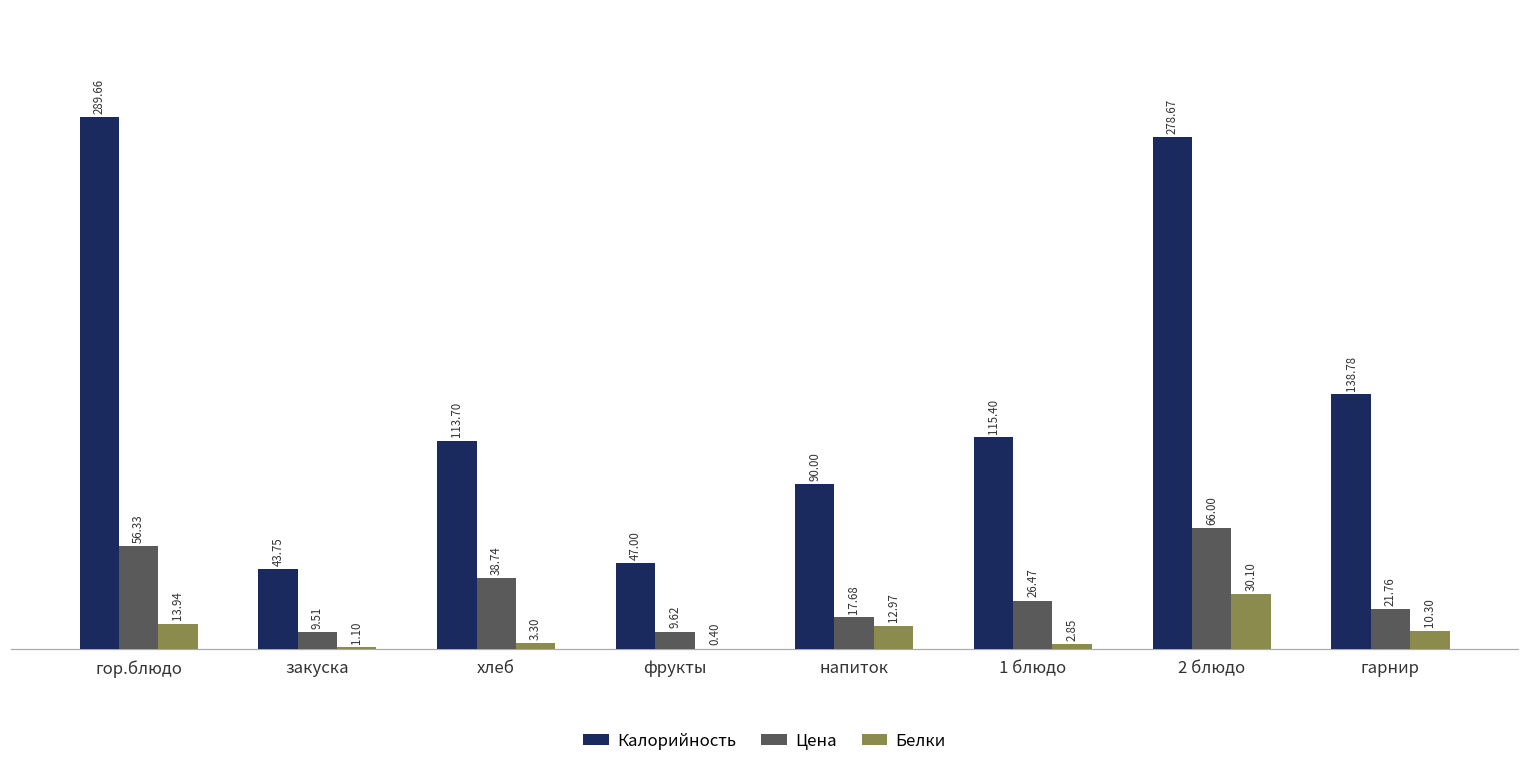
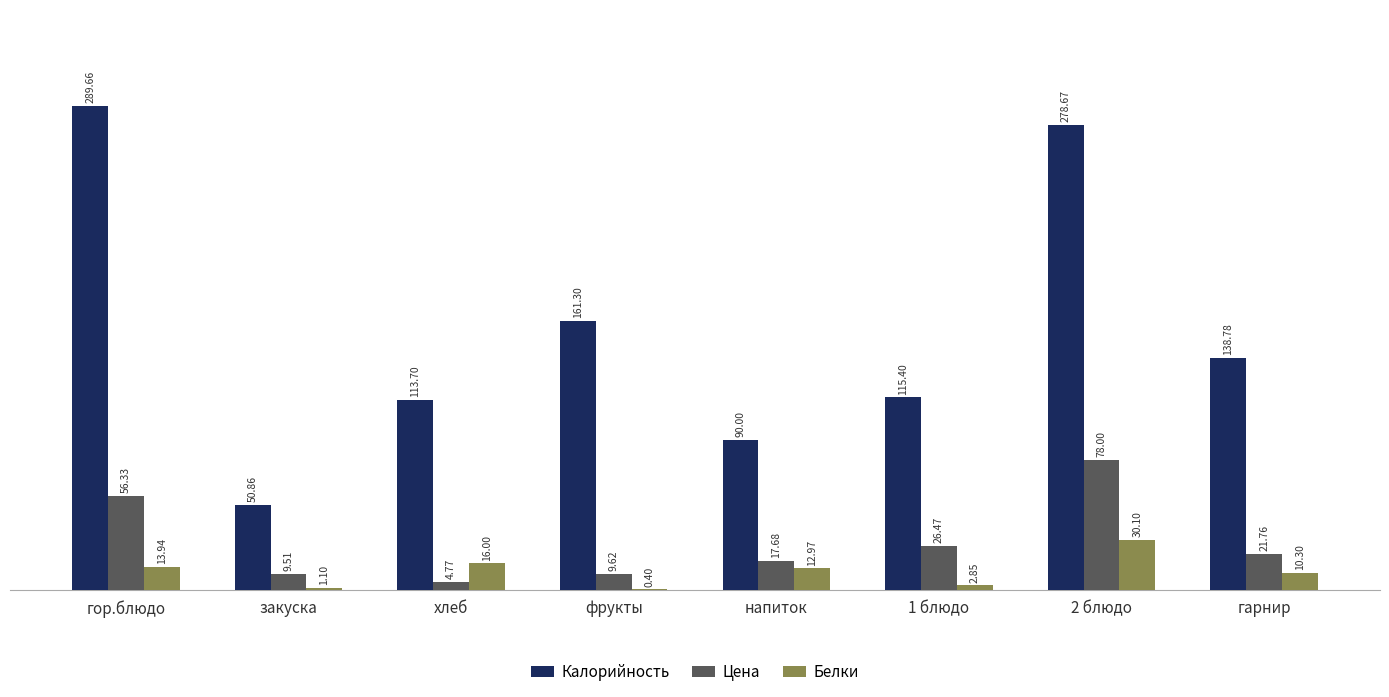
Калорийность, закуска: 43.75 -> 50.86
Цена, хлеб: 38.74 -> 4.77
Белки, хлеб: 3.30 -> 16.00
Калорийность, фрукты: 47.00 -> 161.30
Цена, 2 блюдо: 66.00 -> 78.00
